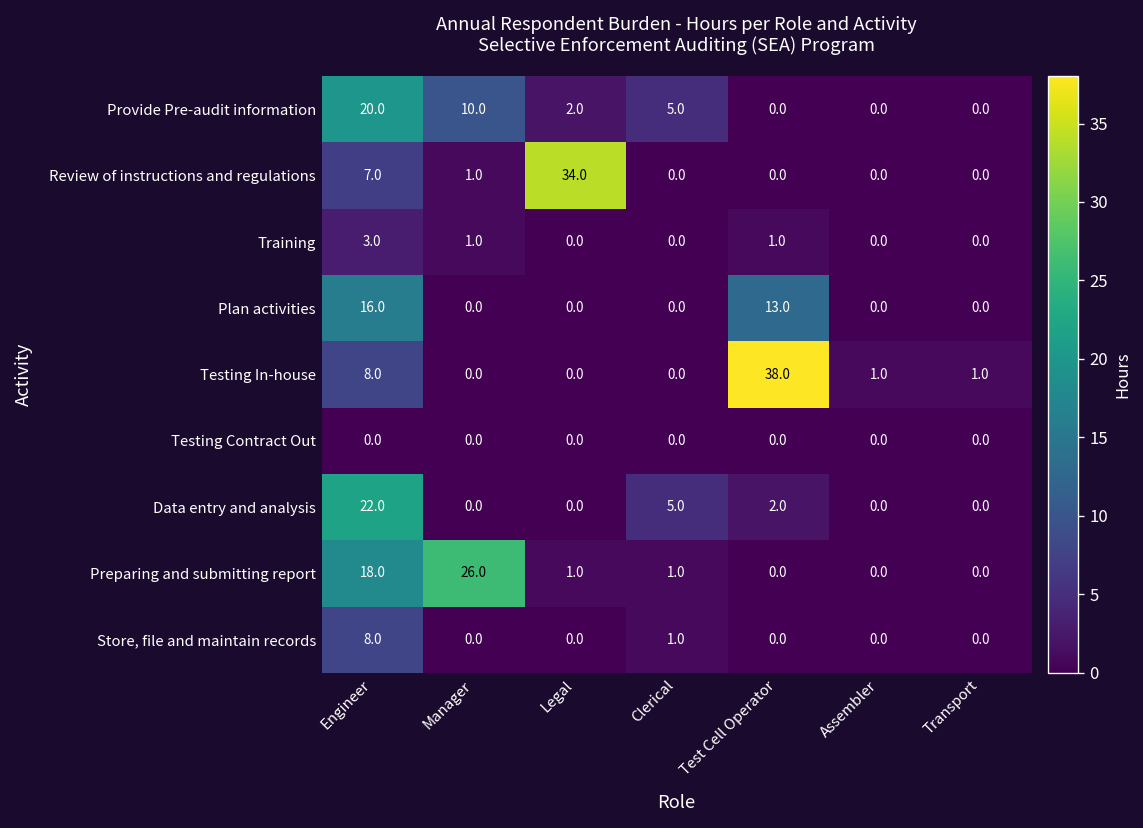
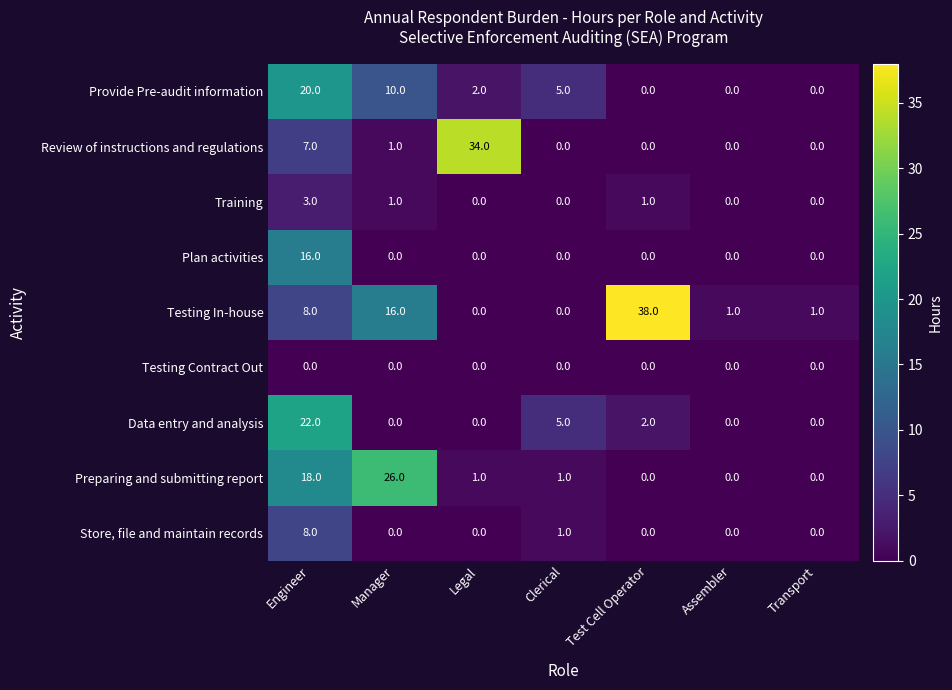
Plan activities, Test Cell Operator: 13.0 -> 0.0
Testing In-house, Manager: 0.0 -> 16.0
